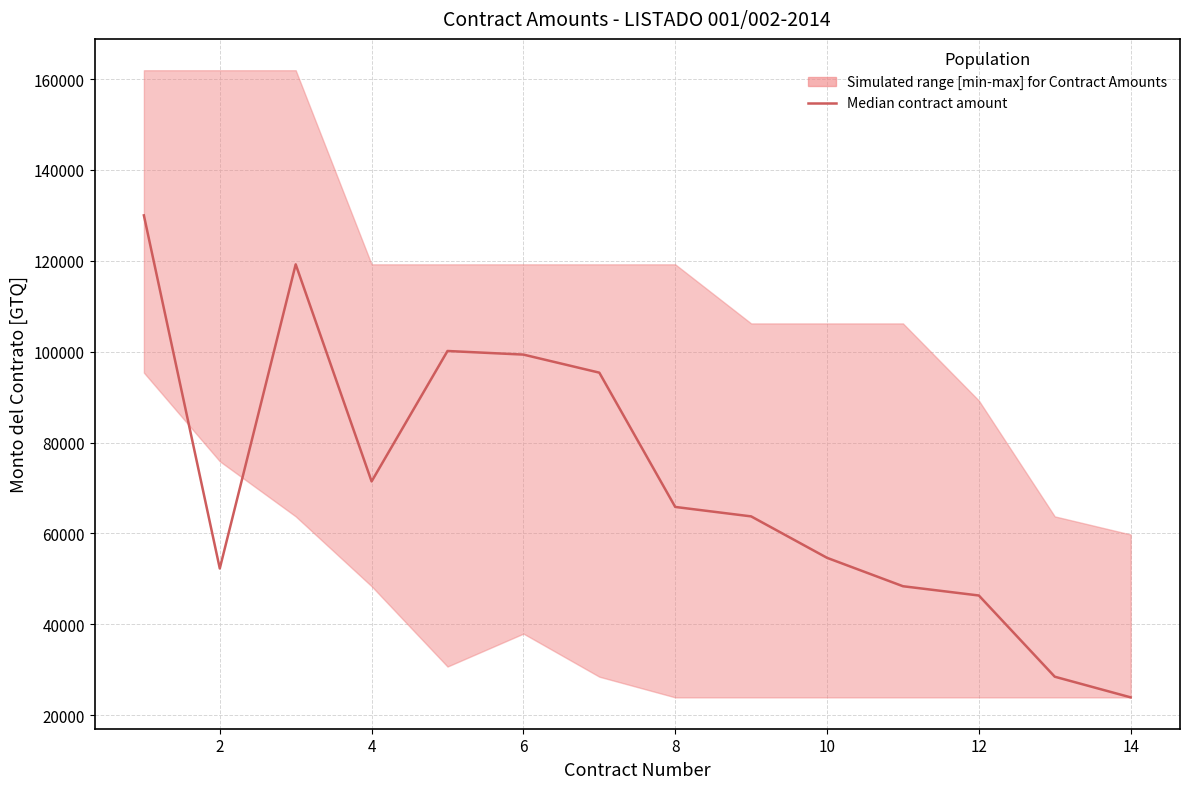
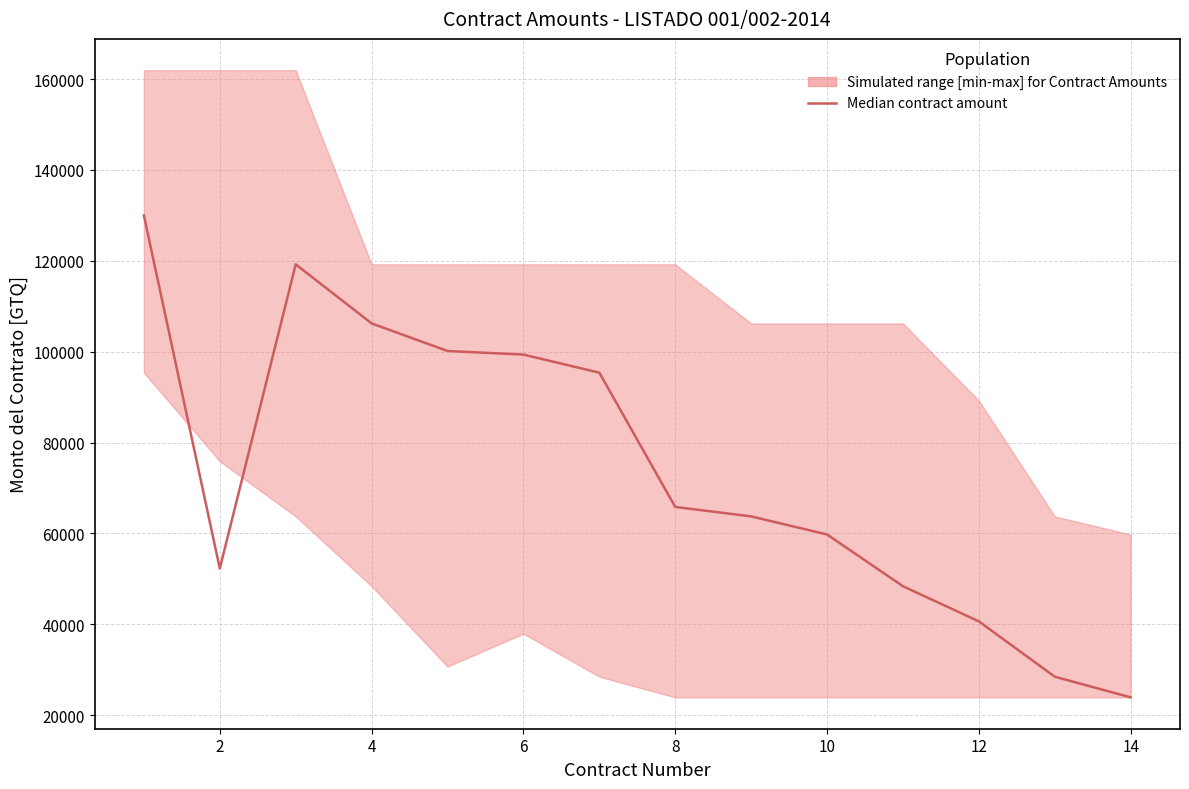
Median contract amount, 4: 71000 -> 106000
Median contract amount, 10: 55000 -> 60000
Median contract amount, 12: 46000 -> 41000
